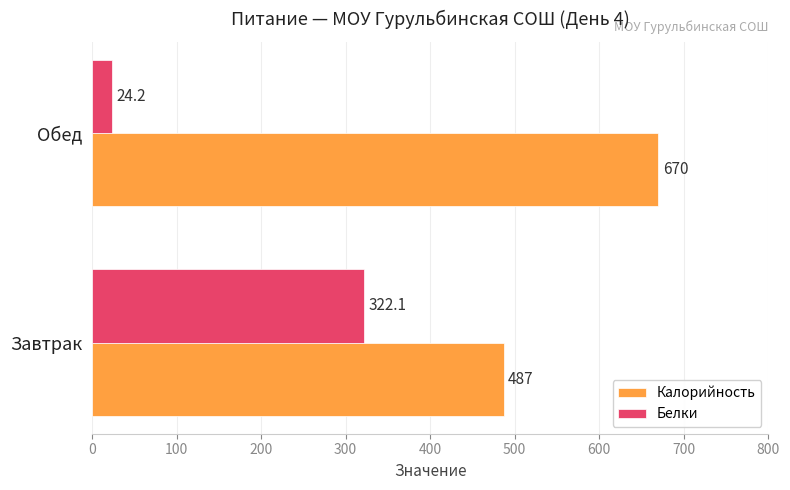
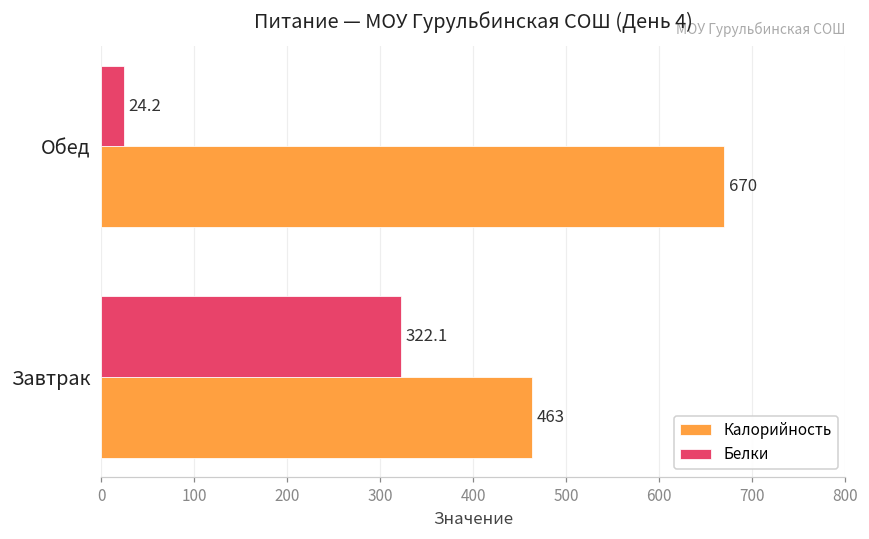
Калорийность, Завтрак: 487 -> 463
